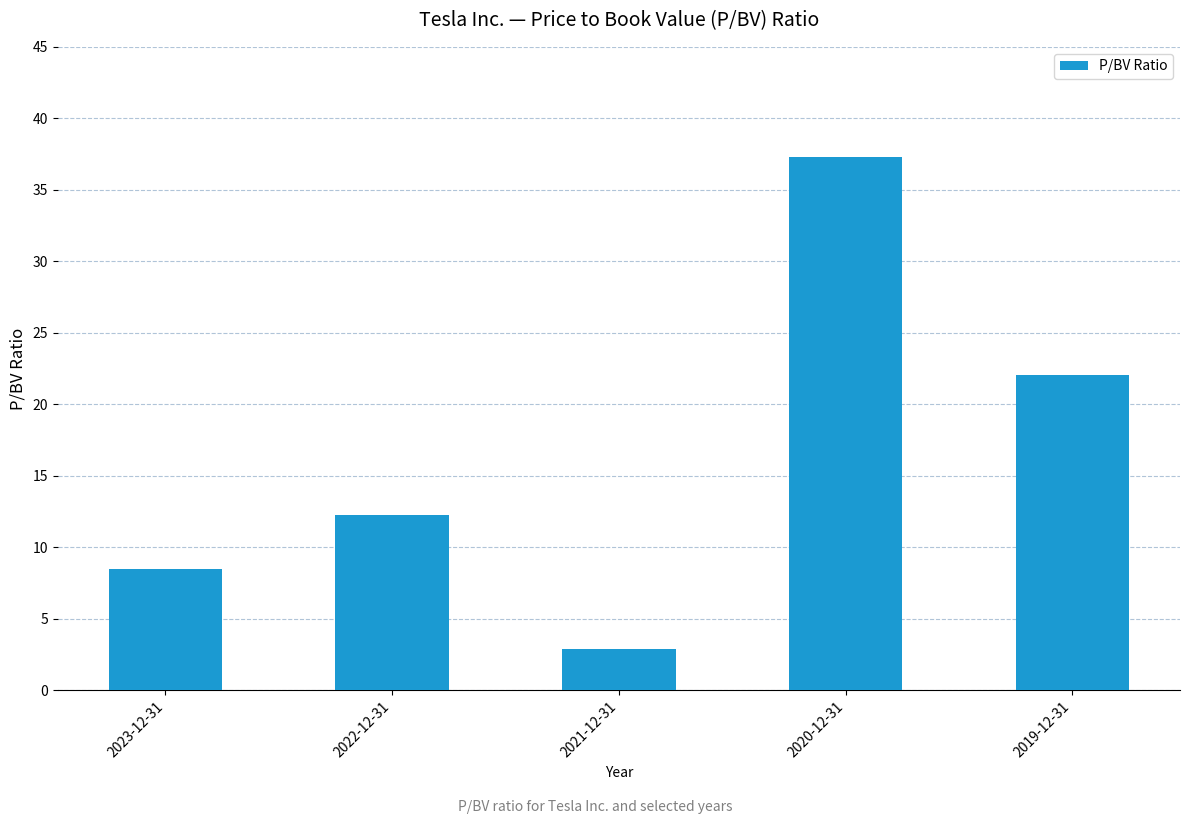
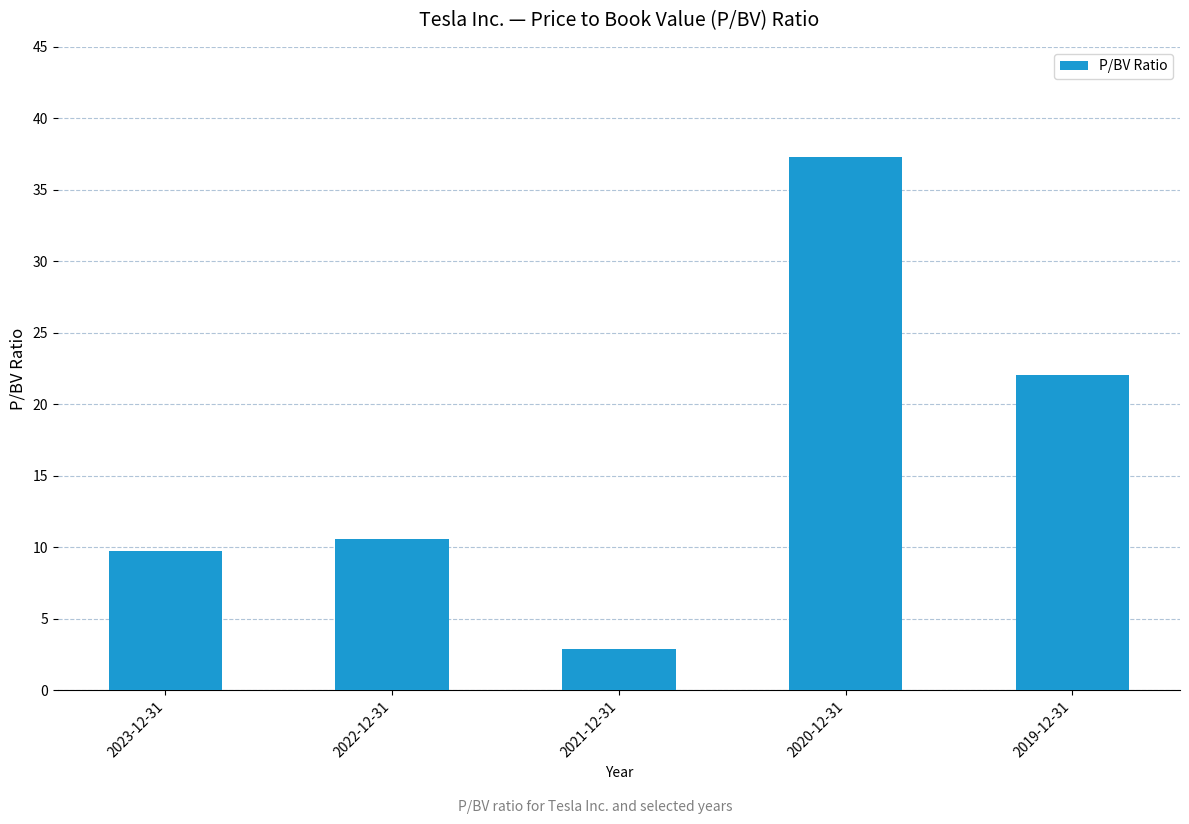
2023-12-31: 8.5 -> 9.7
2022-12-31: 12.3 -> 10.6
